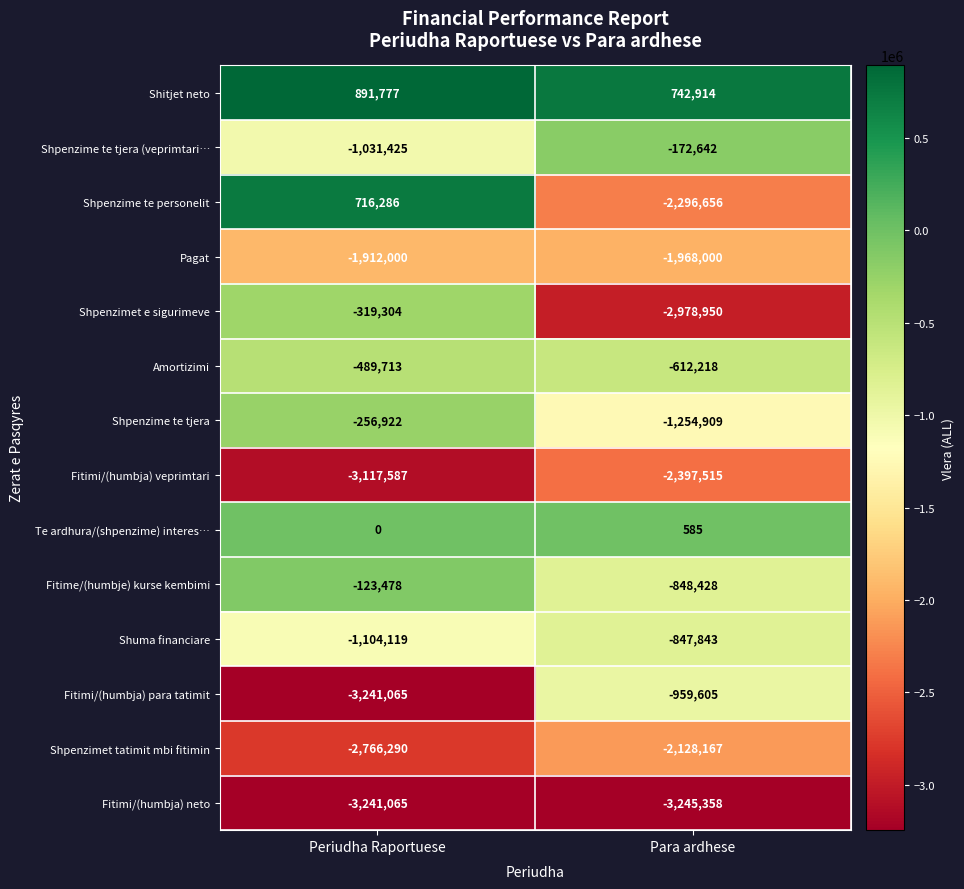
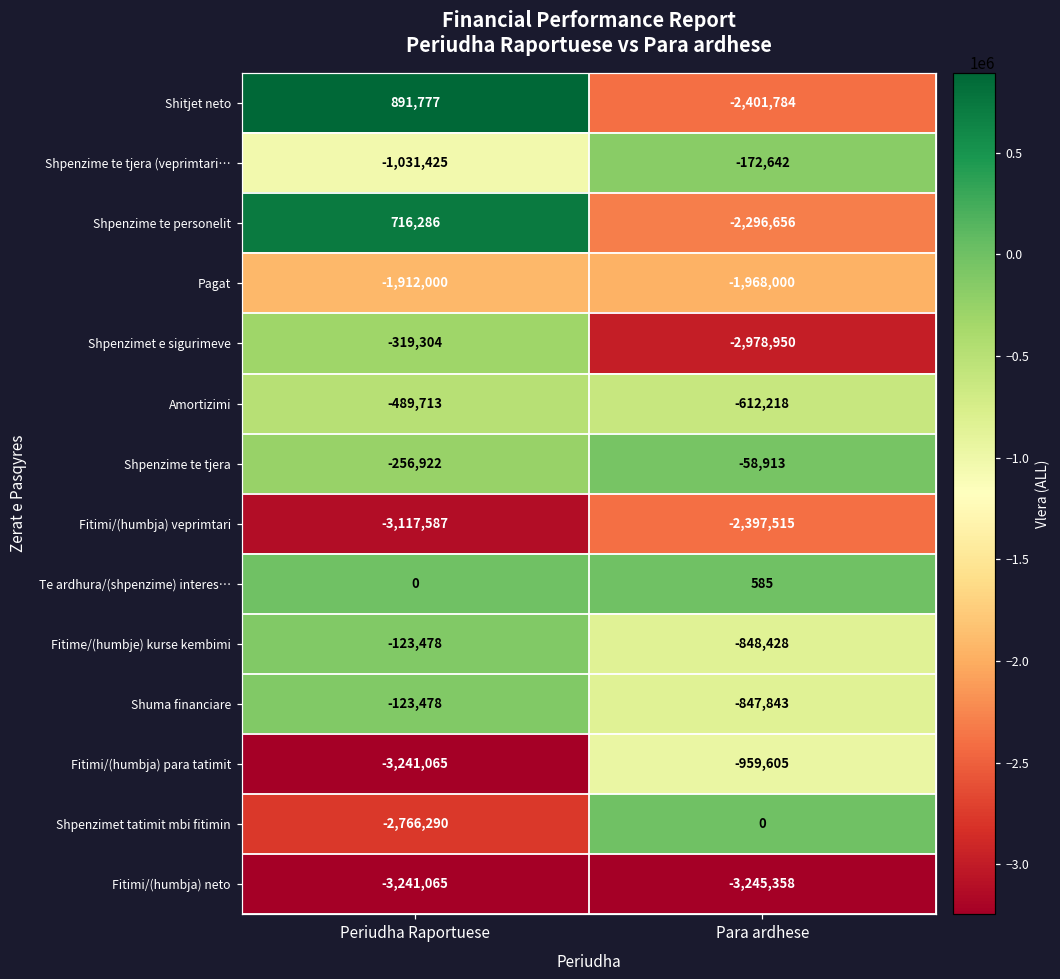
Shitjet neto, Para ardhese: 742,914 -> -2,401,784
Shpenzime te tjera, Para ardhese: -1,254,909 -> -58,913
Shuma financiare, Periudha Raportuese: -1,104,119 -> -123,478
Shpenzimet tatimit mbi fitimin, Para ardhese: -2,128,167 -> 0
